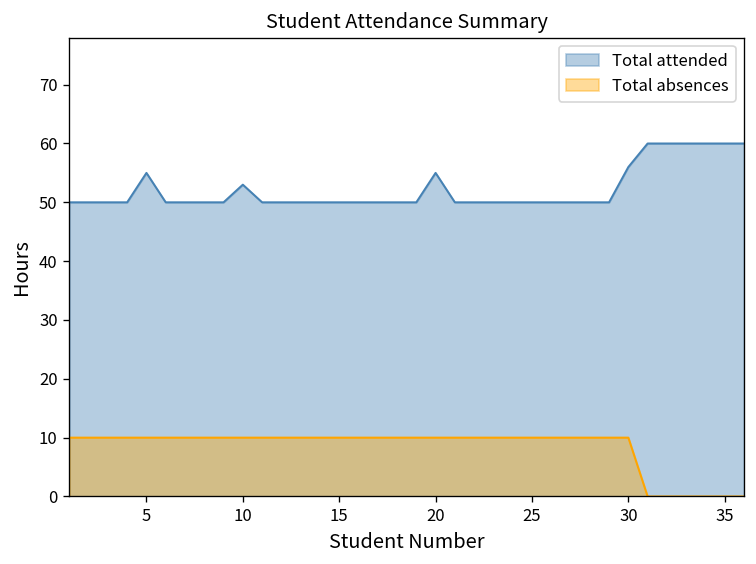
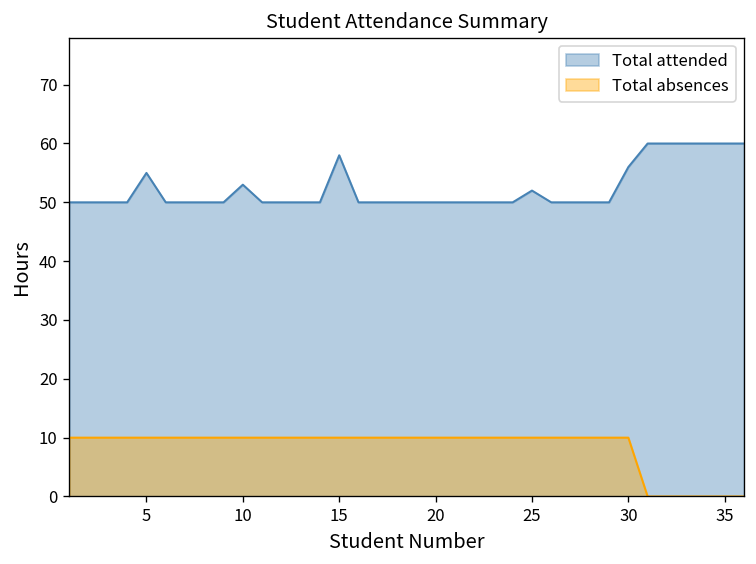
Total attended, 15: 50 -> 58
Total attended, 20: 55 -> 50
Total attended, 25: 50 -> 52
